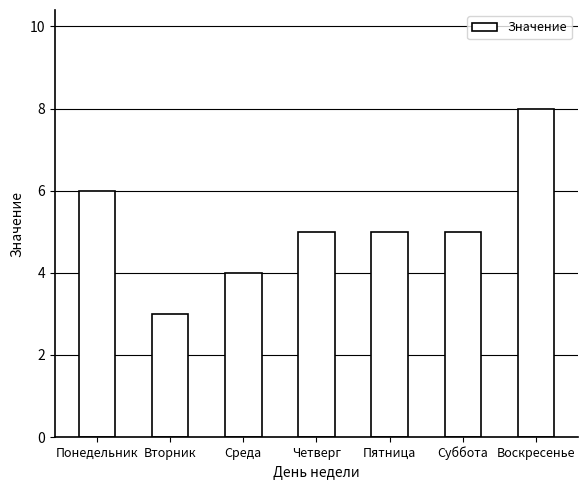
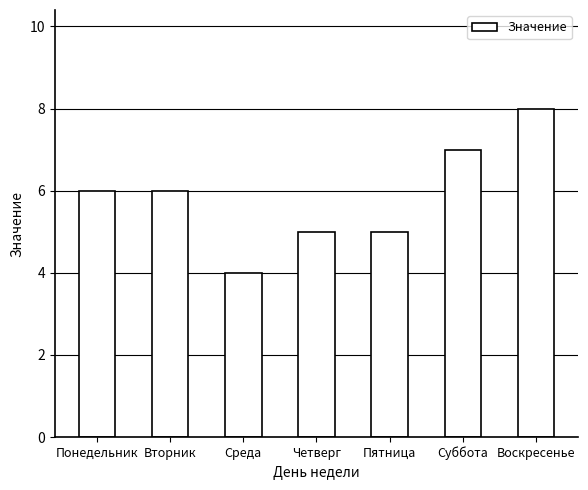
Вторник: 3 -> 6
Суббота: 5 -> 7
